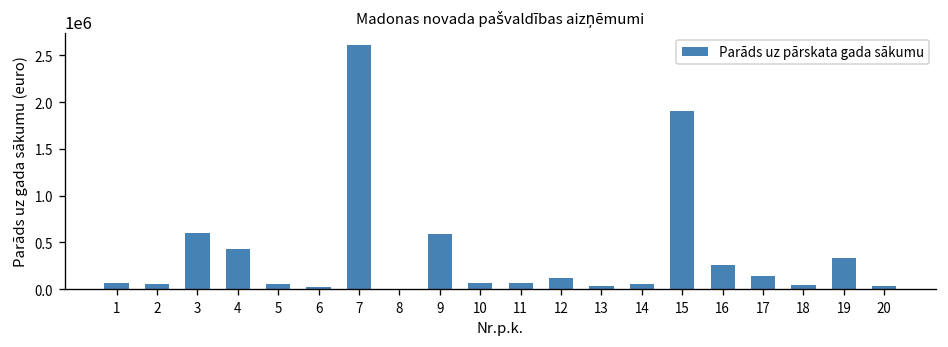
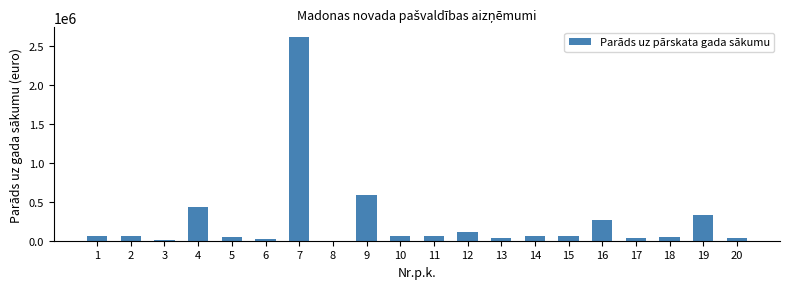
3: 600000 -> 0
15: 1900000 -> 100000
17: 100000 -> 0
